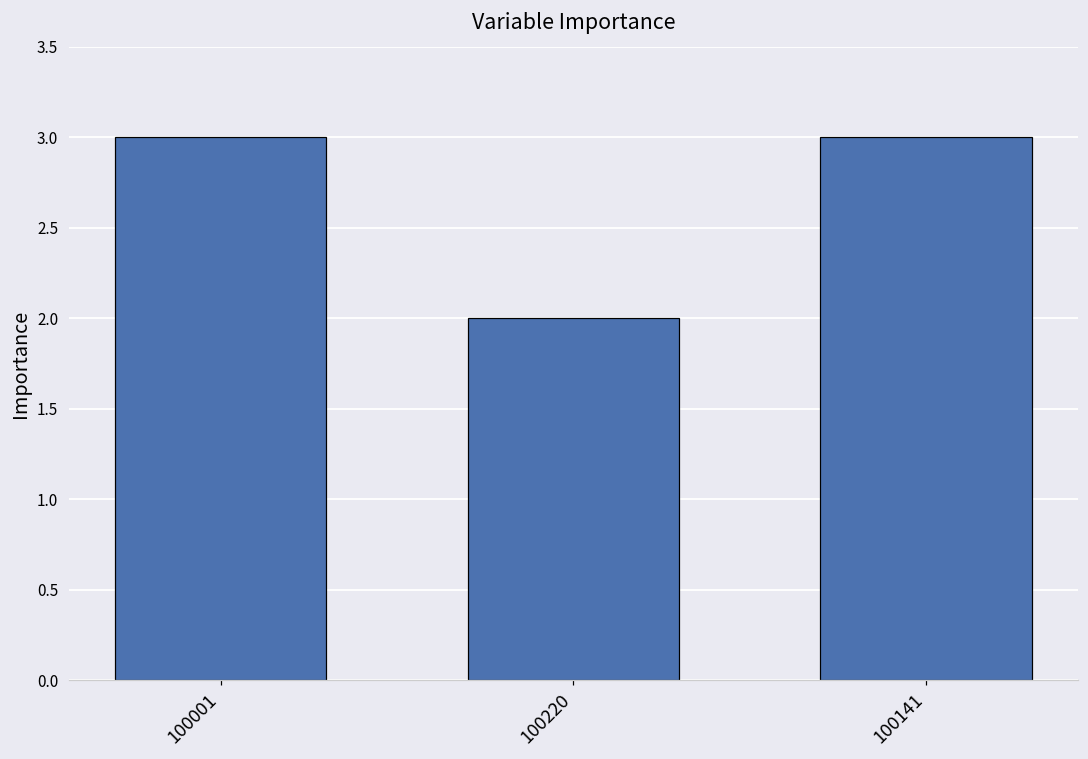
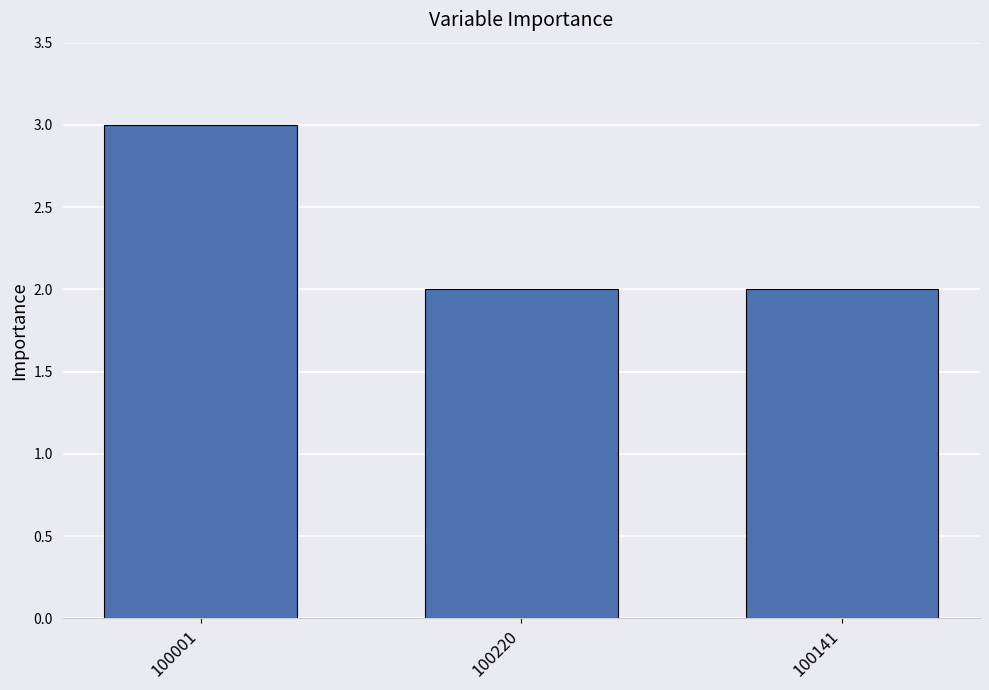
100141: 3 -> 2
